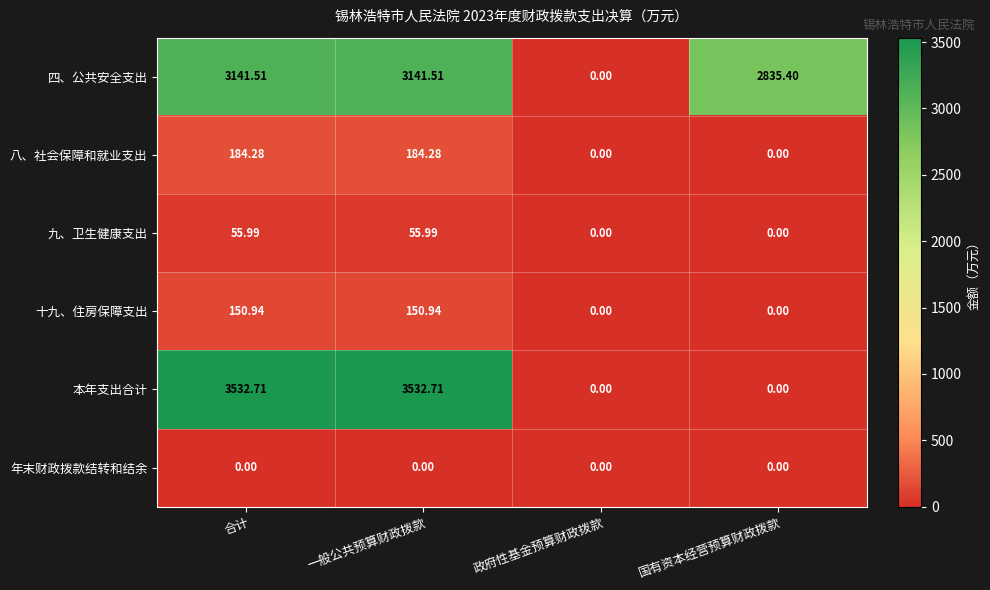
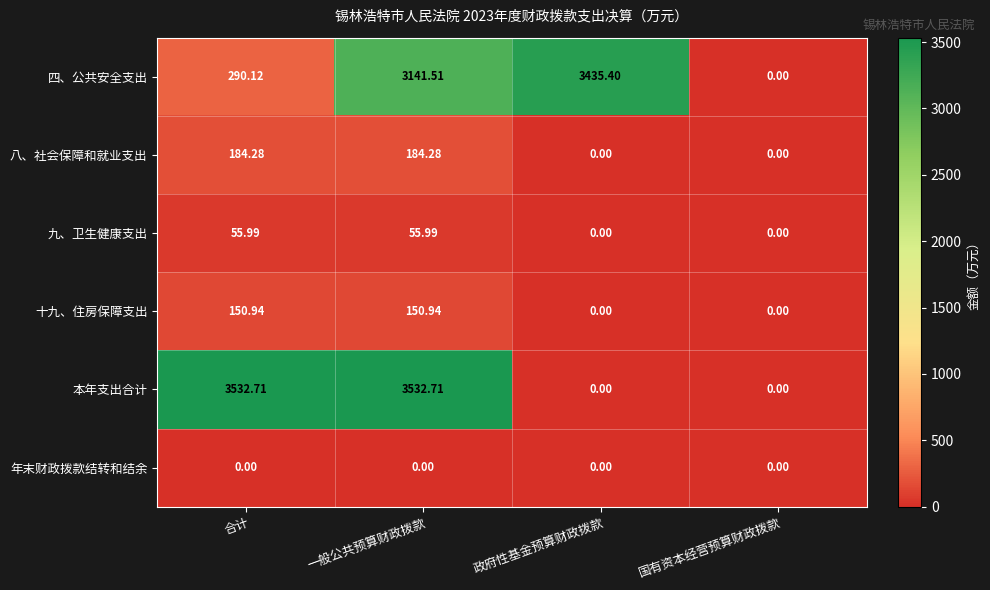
四、公共安全支出, 合计: 3141.51 -> 290.12
四、公共安全支出, 政府性基金预算财政拨款: 0.00 -> 3435.40
四、公共安全支出, 国有资本经营预算财政拨款: 2835.40 -> 0.00
